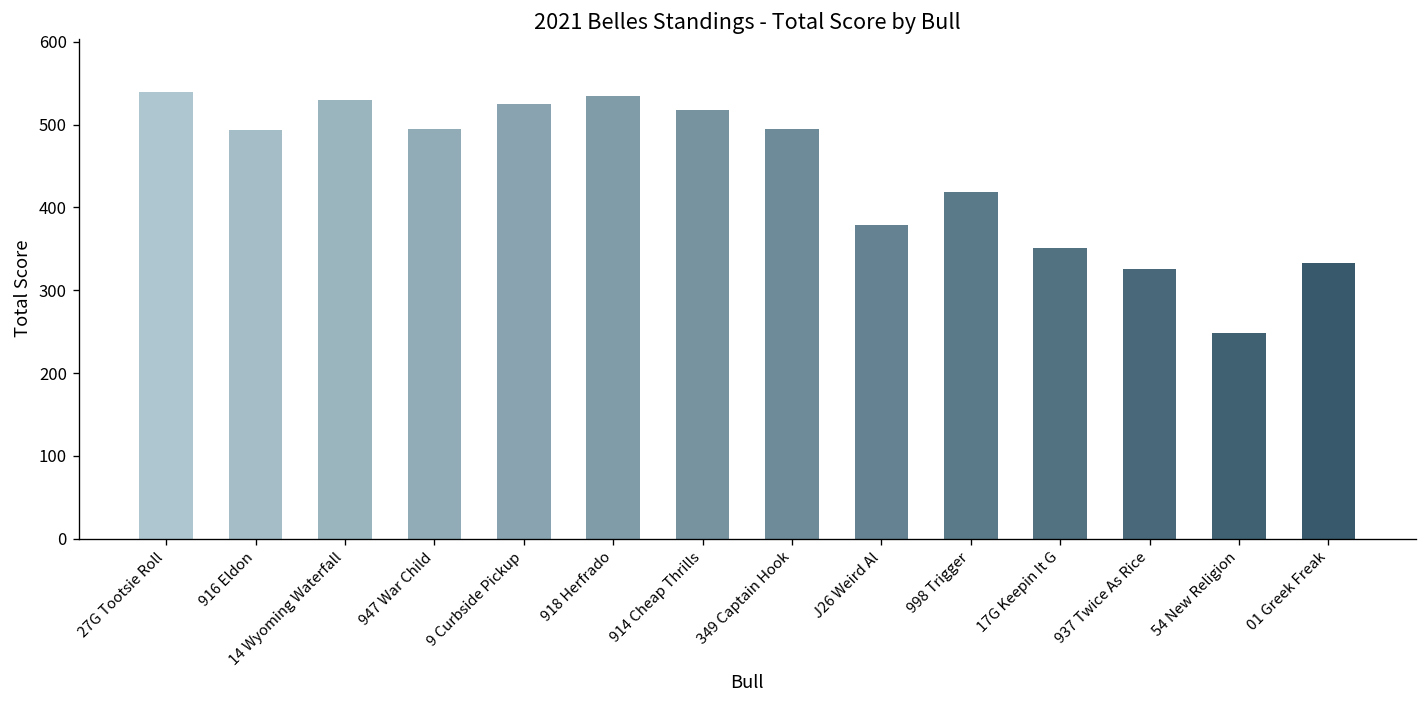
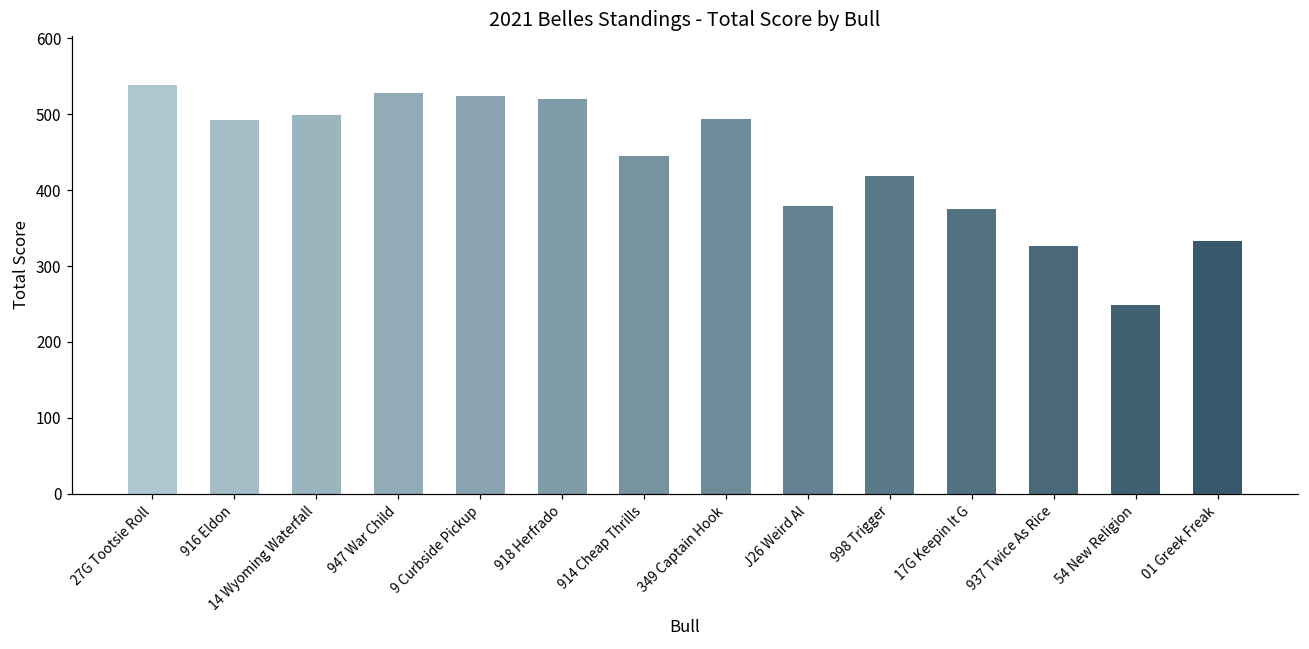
14 Wyoming Waterfall: 530 -> 500
947 War Child: 490 -> 530
918 Herfrado: 530 -> 520
914 Cheap Thrills: 520 -> 450
17G Keepin It G: 350 -> 370
